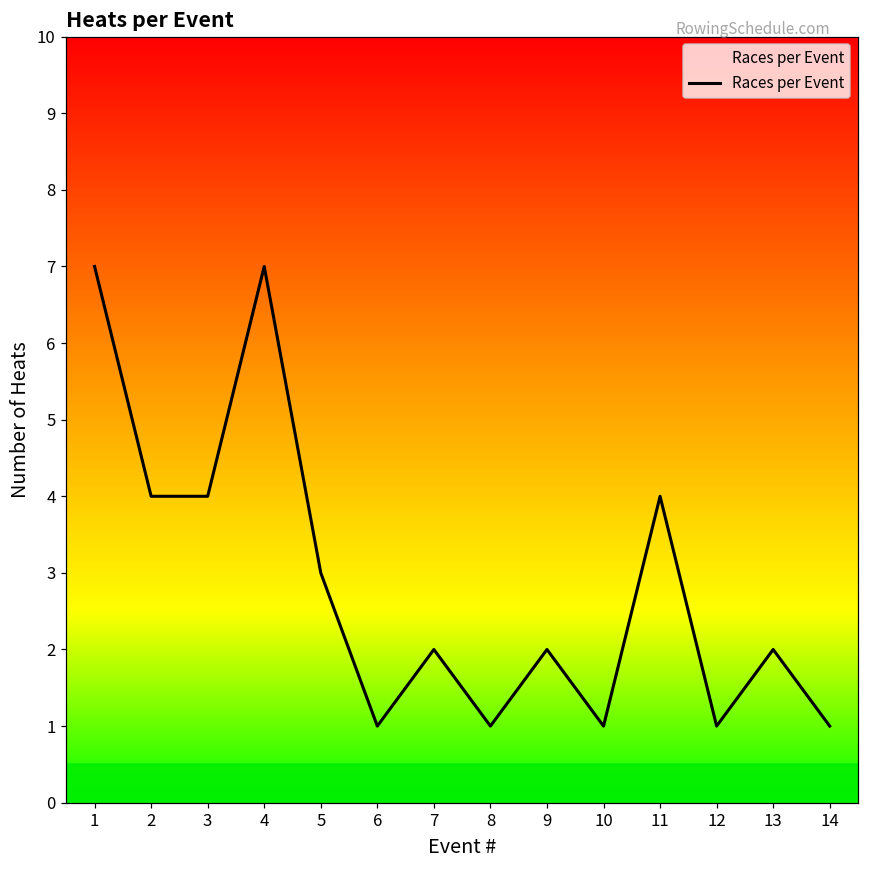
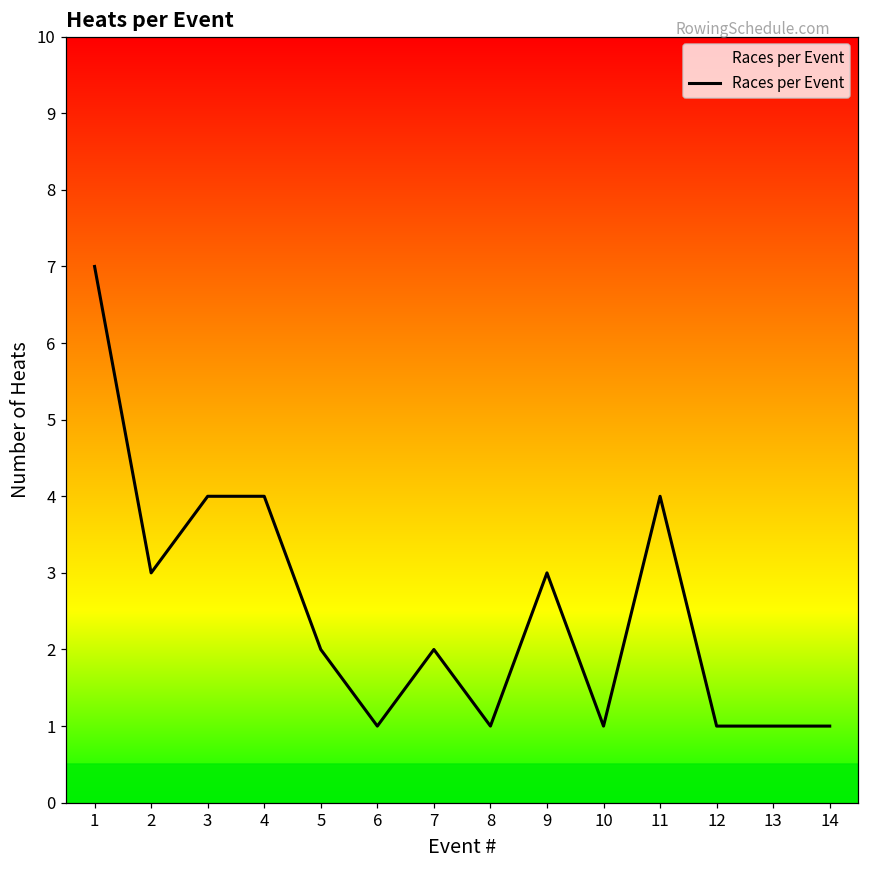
2: 4 -> 3
4: 7 -> 4
5: 3 -> 2
9: 2 -> 3
13: 2 -> 1
